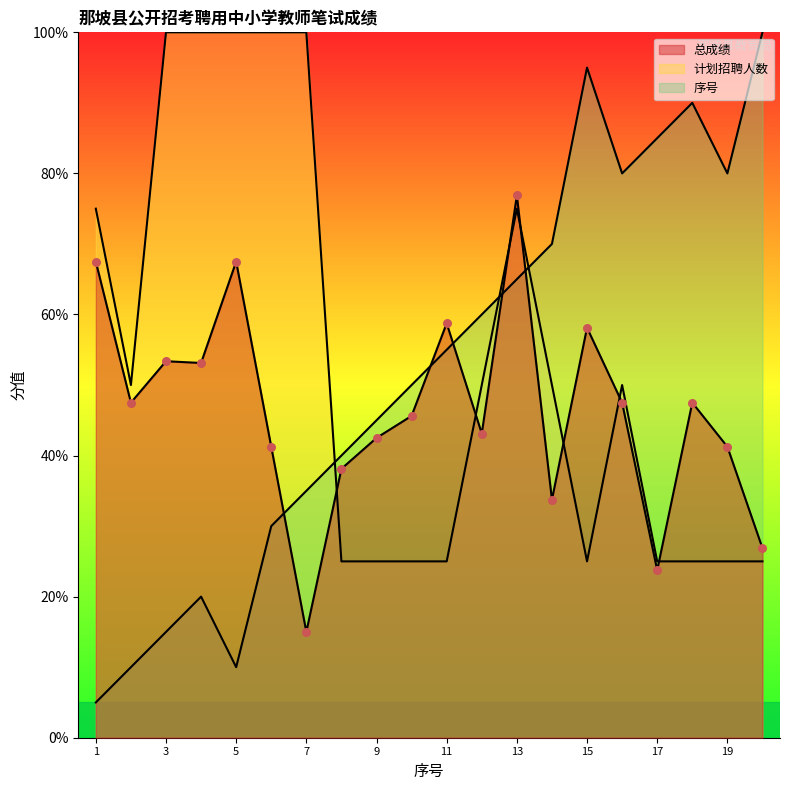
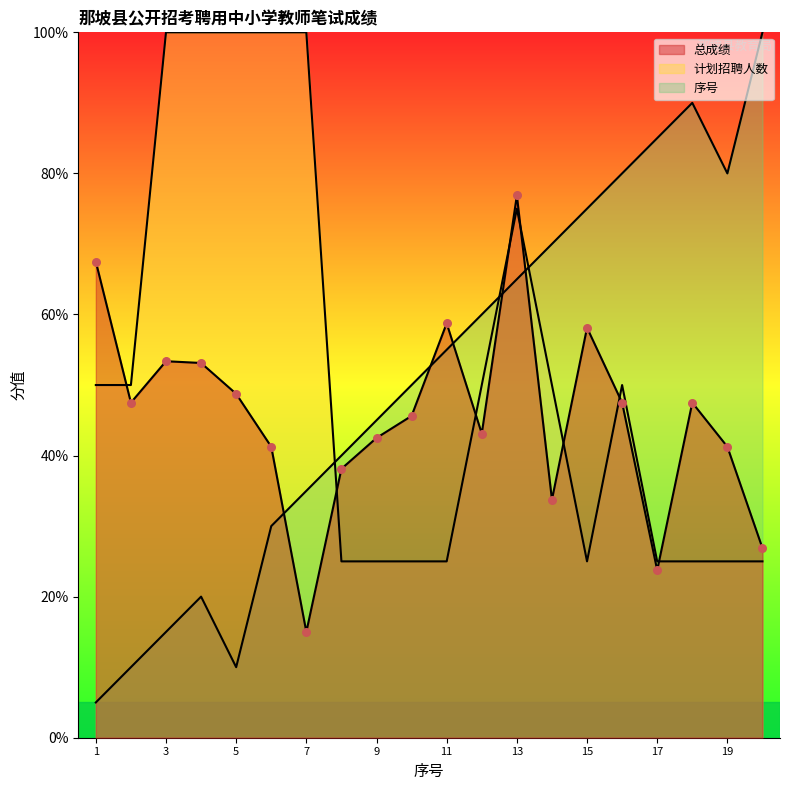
计划招聘人数, 1: 75% -> 50%
总成绩, 5: 68% -> 49%
序号, 15: 95% -> 75%
